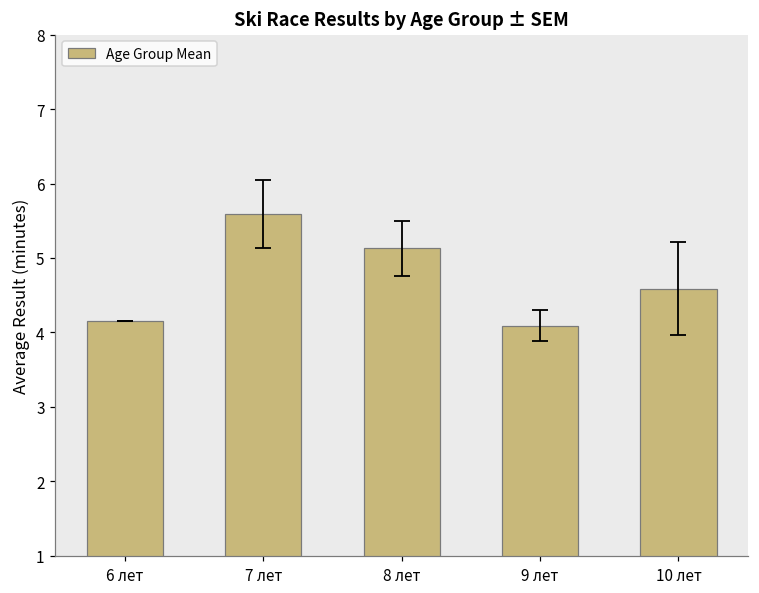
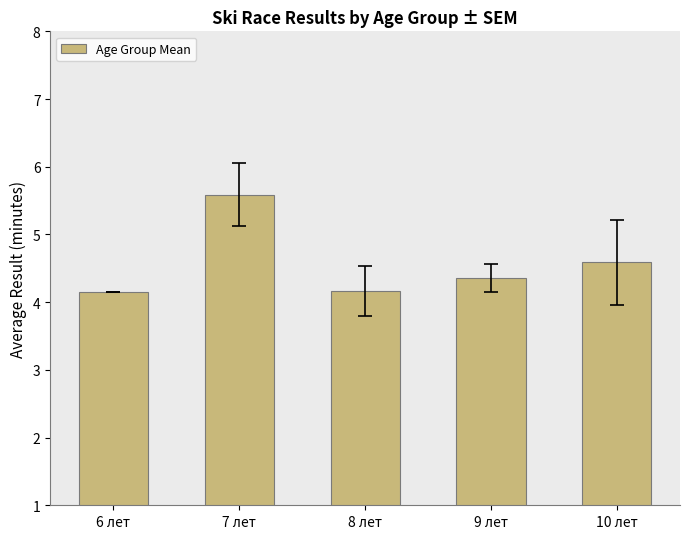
Age Group Mean, 8 лет: 5.1 -> 4.2
Age Group Mean, 9 лет: 4.1 -> 4.4
